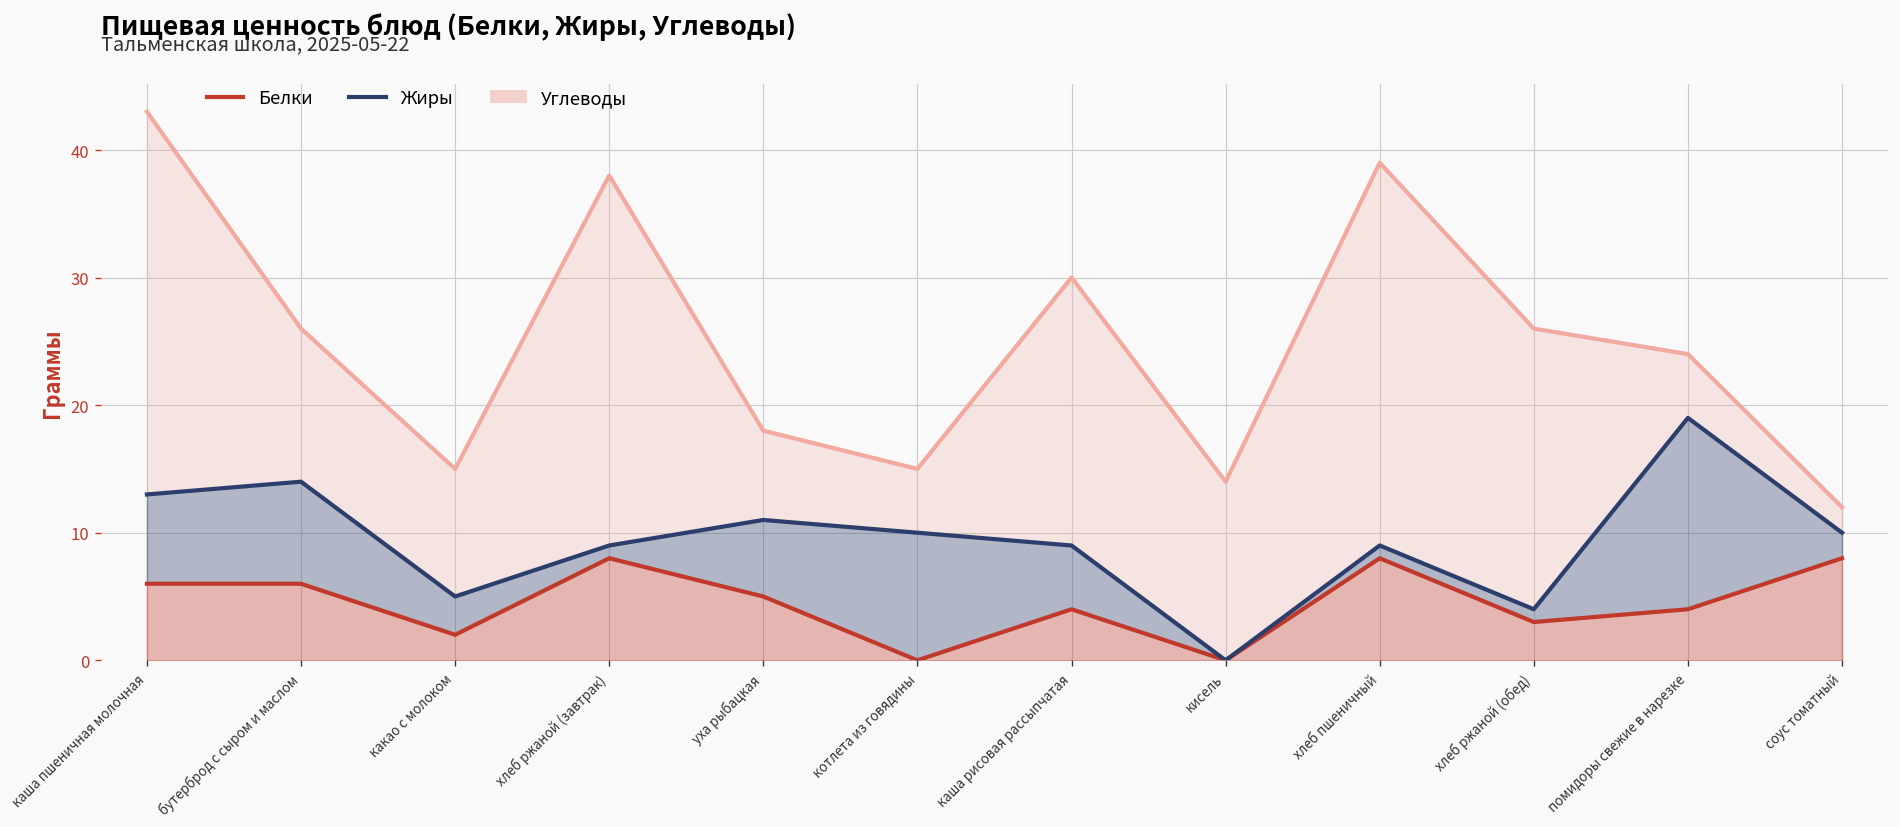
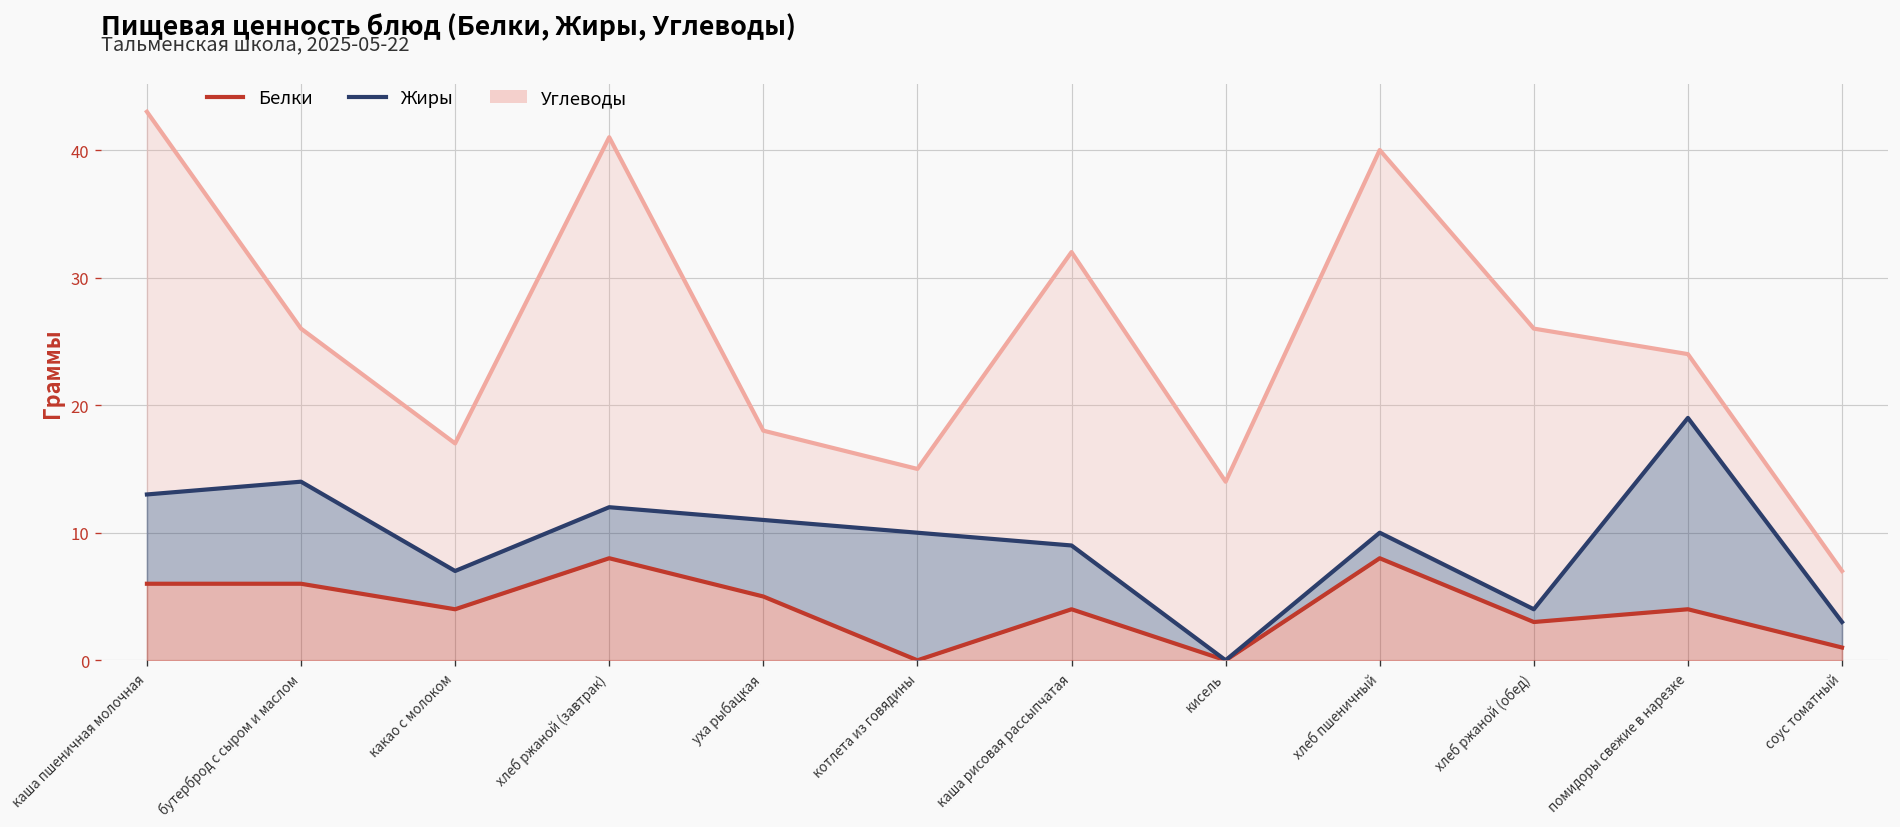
Белки, какао с молоком: 2 -> 4
Жиры, хлеб ржаной (завтрак): 1 -> 4
Углеводы, каша рисовая рассыпчатая: 21 -> 23
Жиры, хлеб пшеничный: 1 -> 2
Белки, соус томатный: 8 -> 1
Углеводы, соус томатный: 2 -> 4
